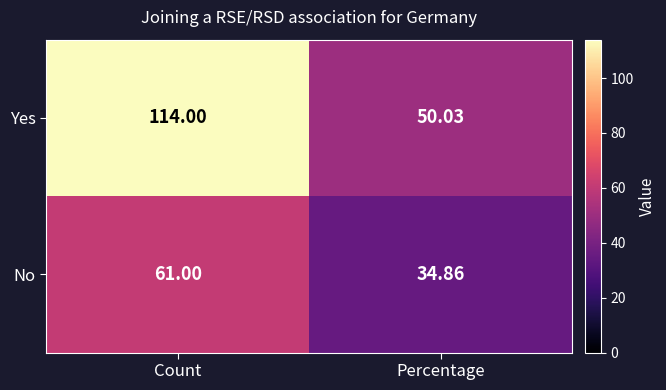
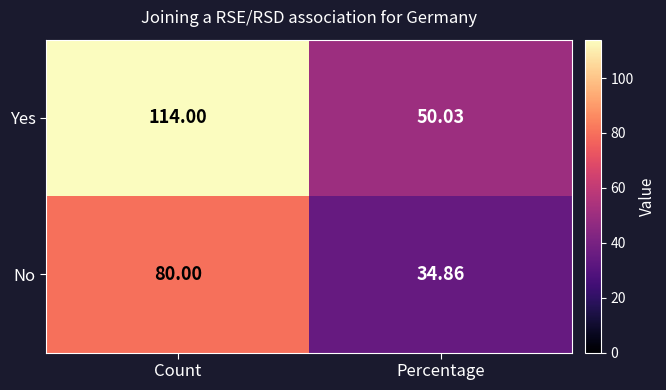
No, Count: 61.00 -> 80.00
